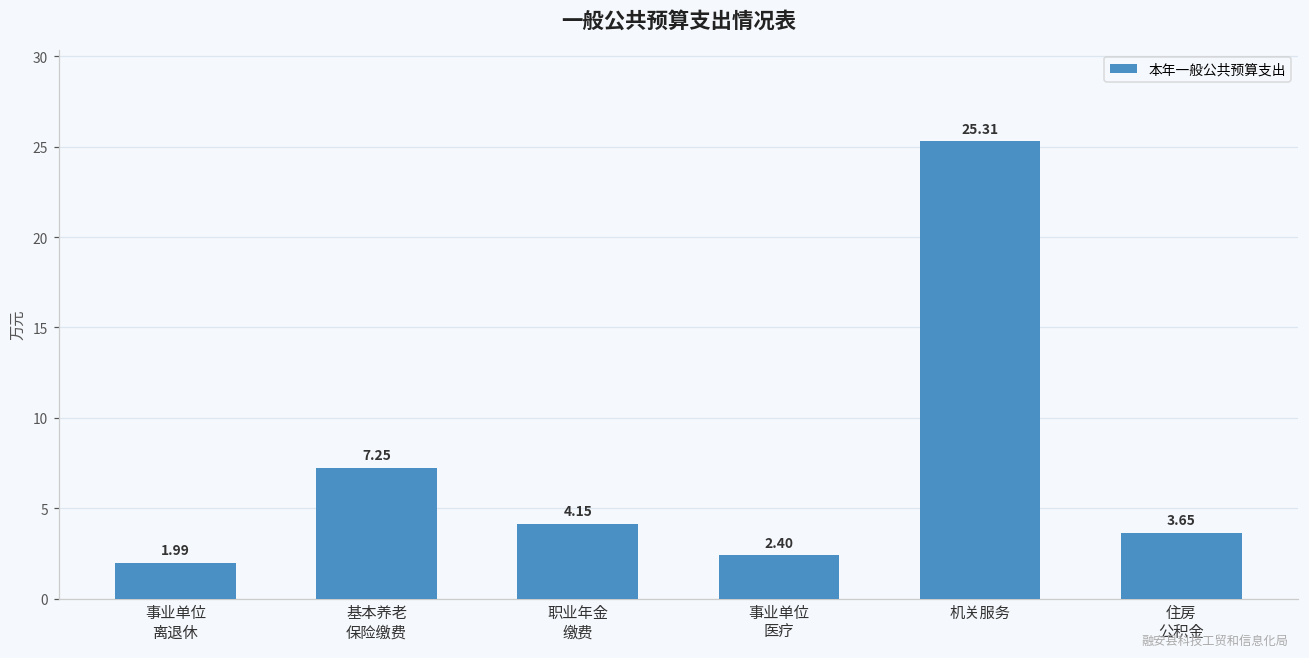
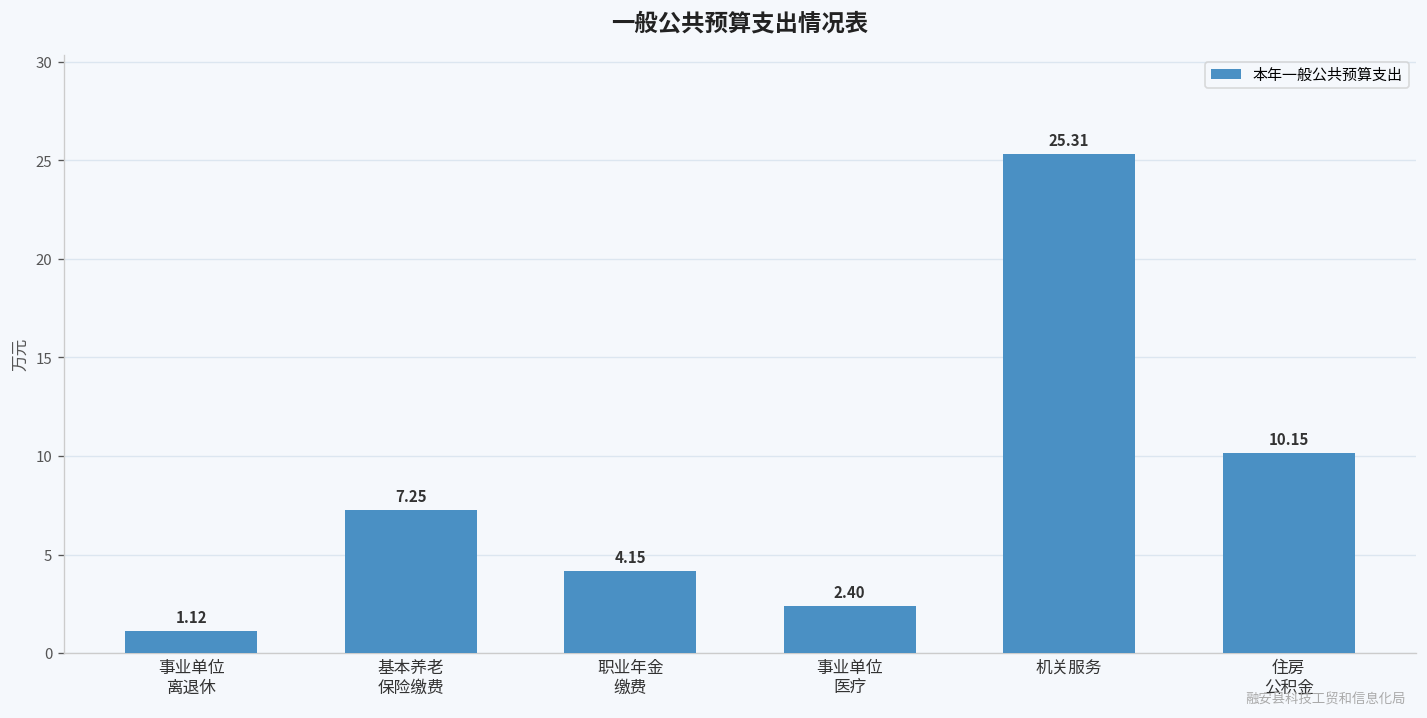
事业单位 离退休: 1.99 -> 1.12
住房 公积金: 3.65 -> 10.15
